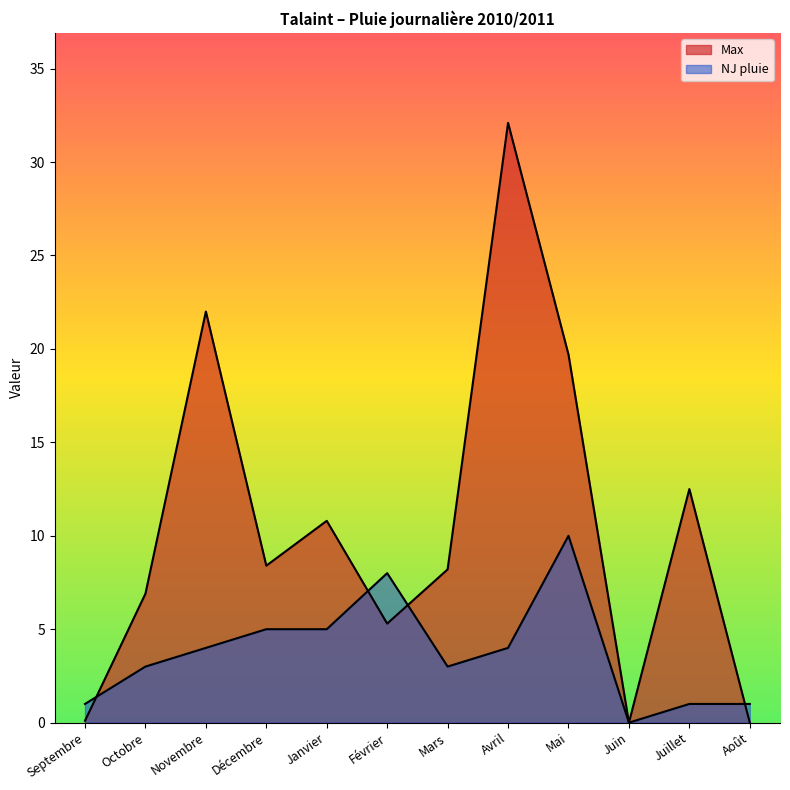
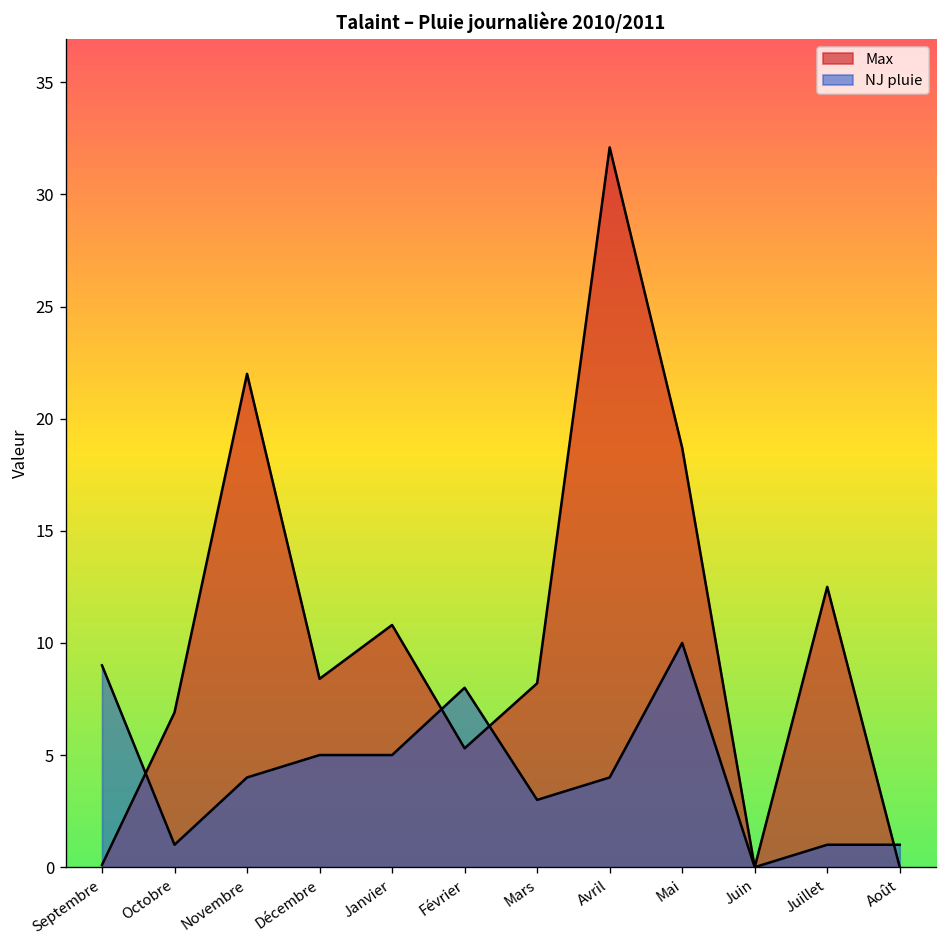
NJ pluie, Septembre: 1 -> 9
NJ pluie, Octobre: 3 -> 1
Max, Mai: 19.7 -> 18.7
